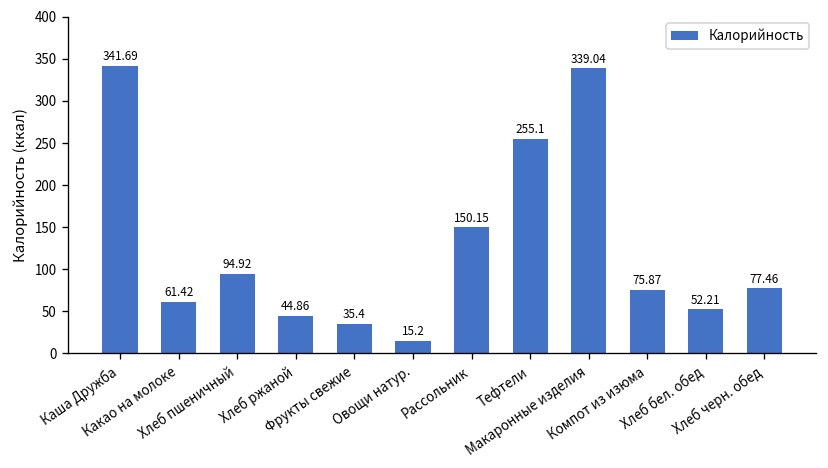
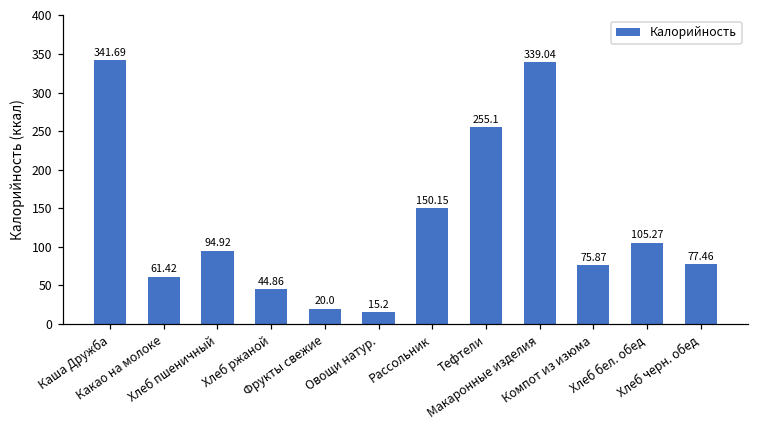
Фрукты свежие: 35.4 -> 20.0
Хлеб бел. обед: 52.21 -> 105.27
